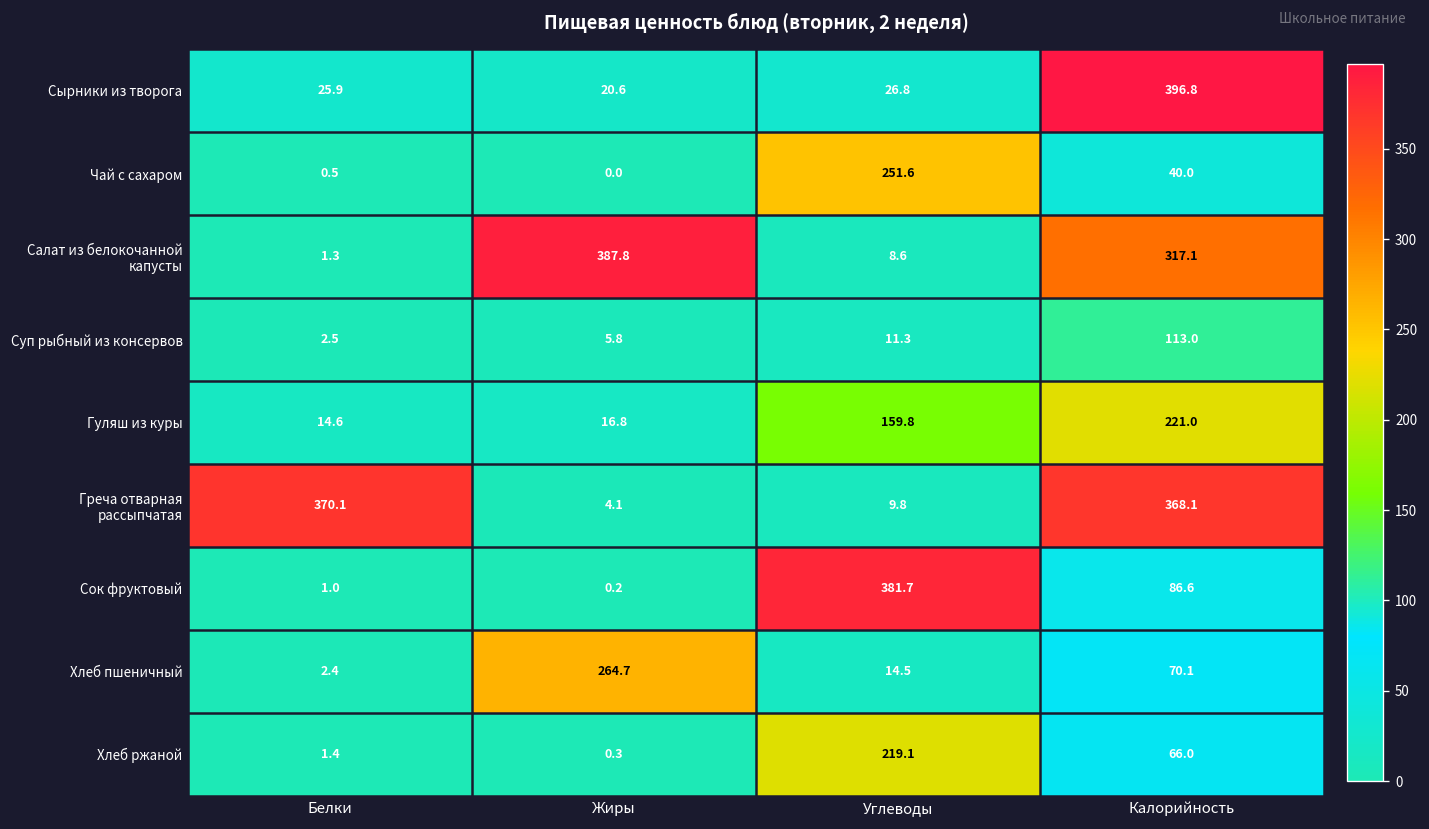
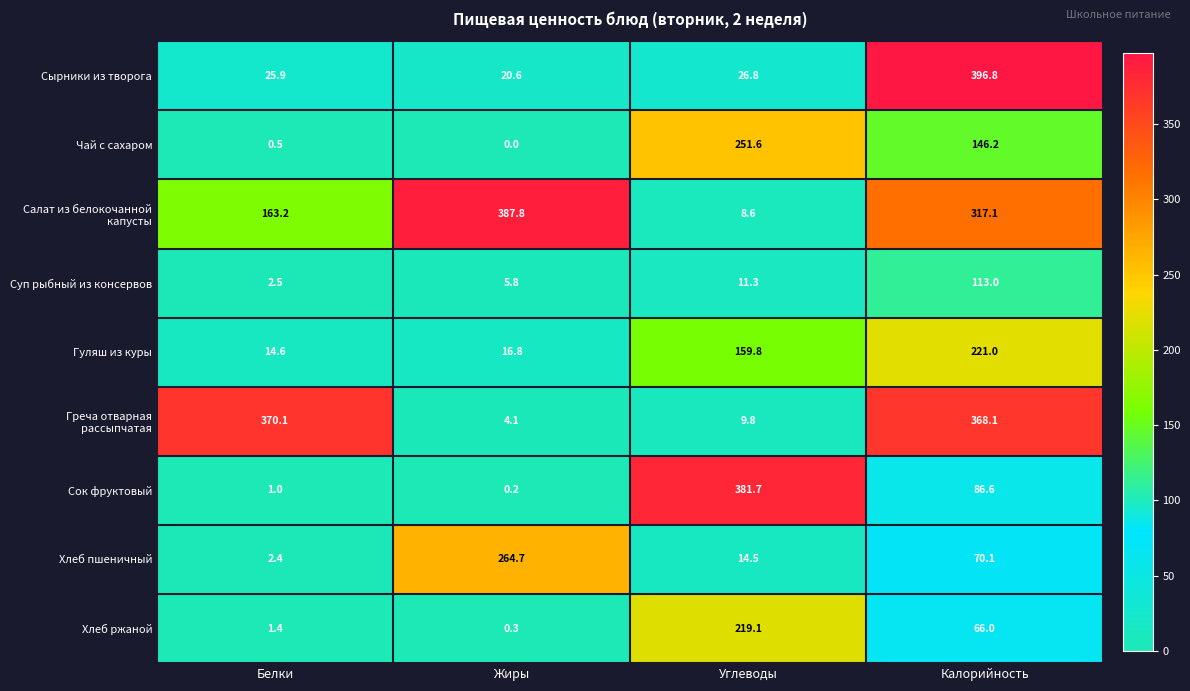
Чай с сахаром, Калорийность: 40.0 -> 146.2
Салат из белокочанной капусты, Белки: 1.3 -> 163.2
